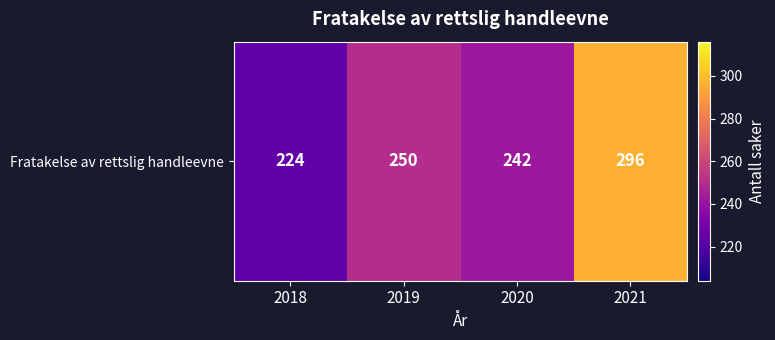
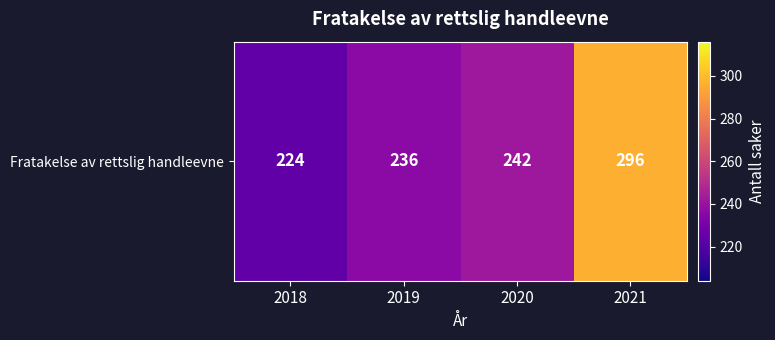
Fratakelse av rettslig handleevne, 2019: 250 -> 236
